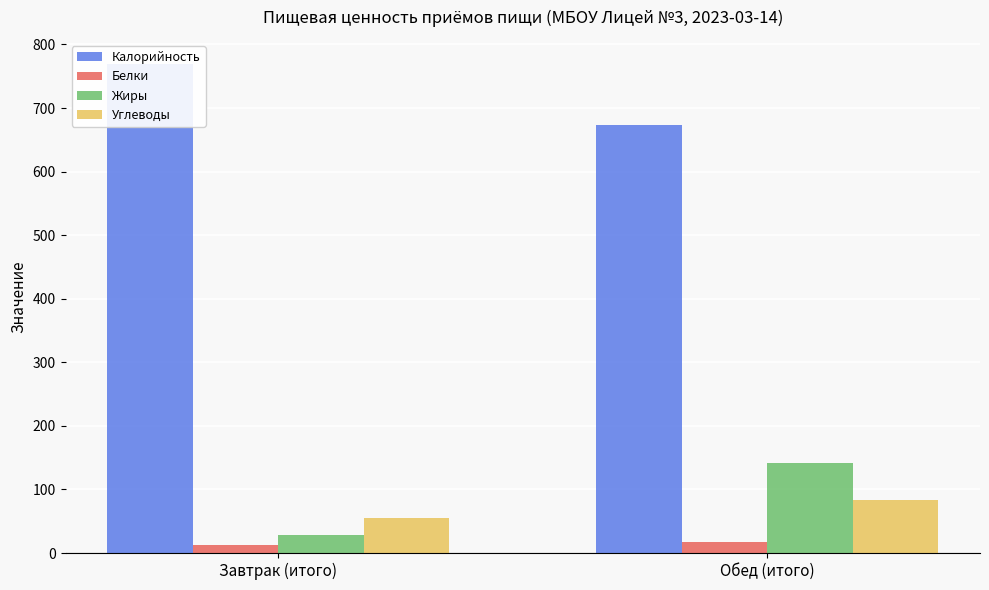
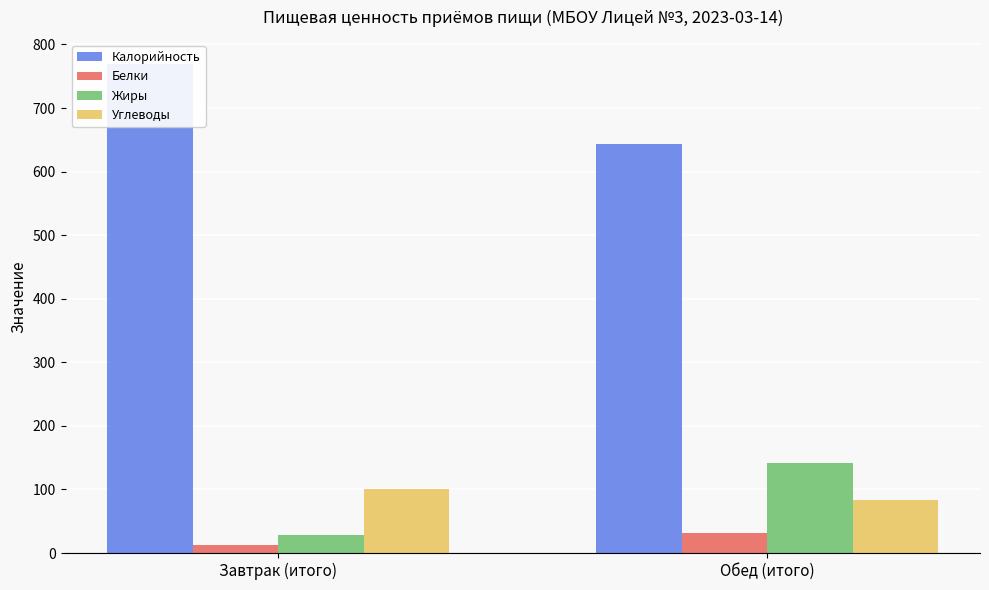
Углеводы, Завтрак (итого): 50 -> 100
Калорийность, Обед (итого): 670 -> 640
Белки, Обед (итого): 20 -> 30
